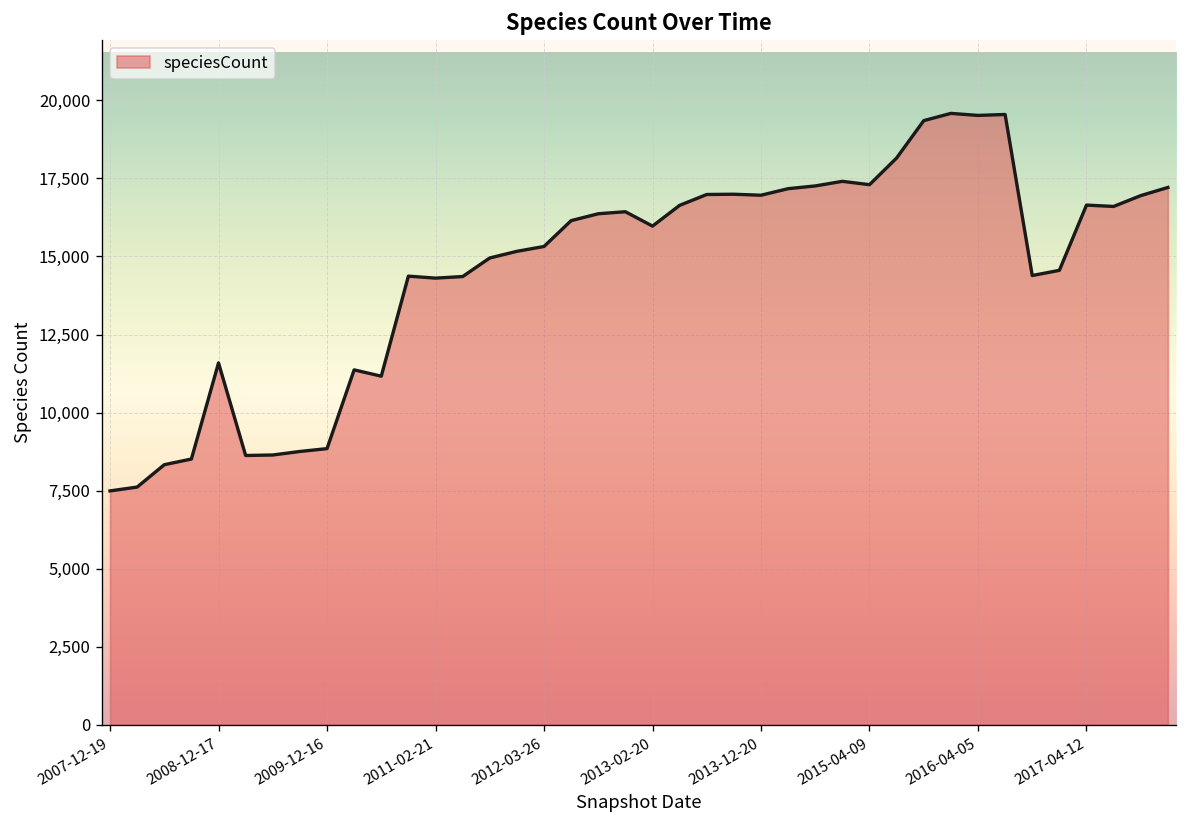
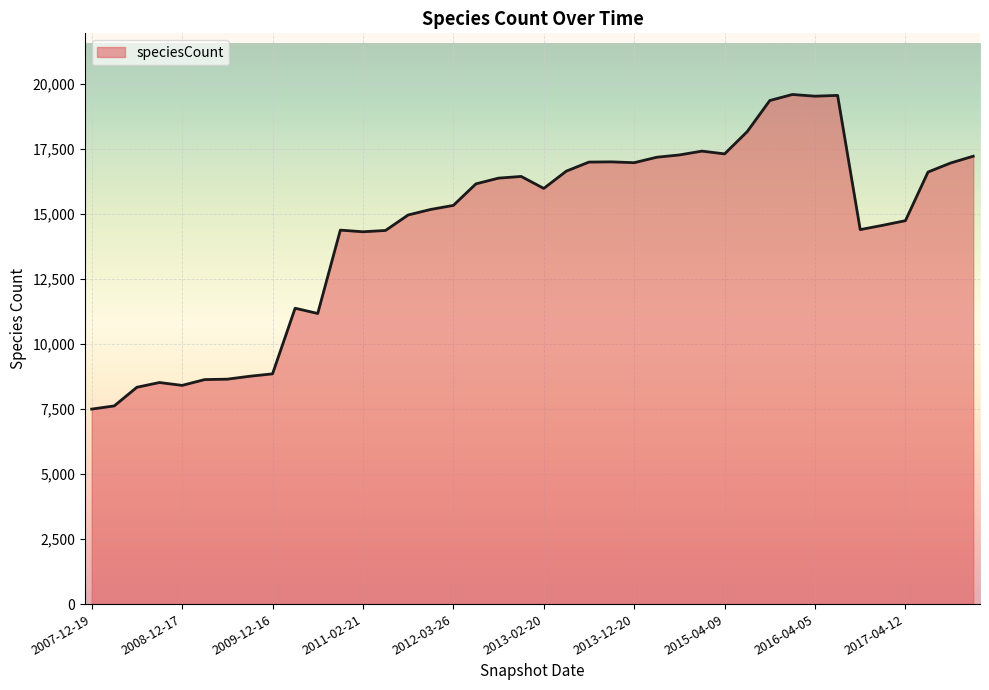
2008-12-17: 11,600 -> 8,400
2017-04-12: 16,600 -> 14,700
